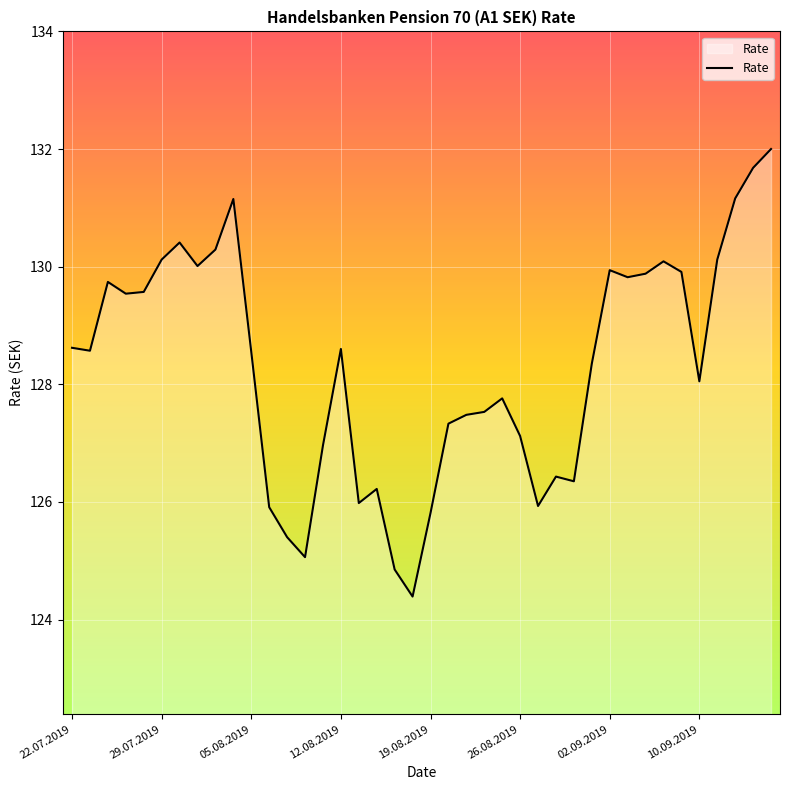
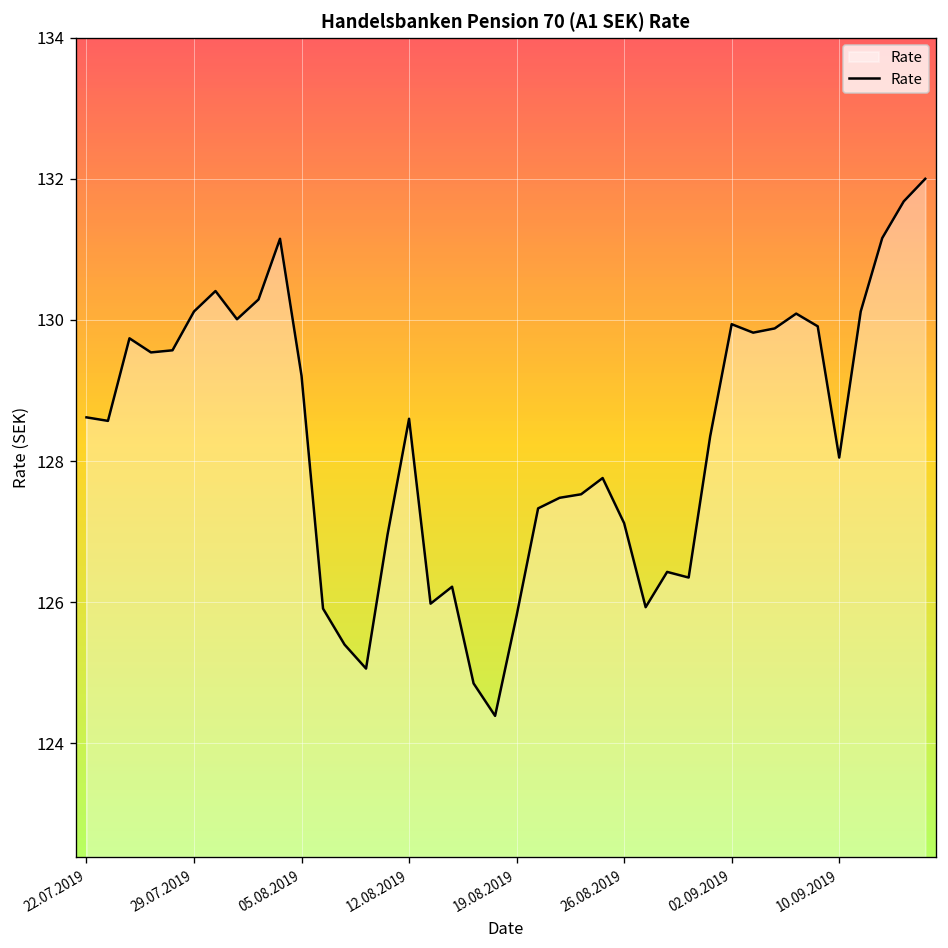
05.08.2019: 128.6 -> 129.2
